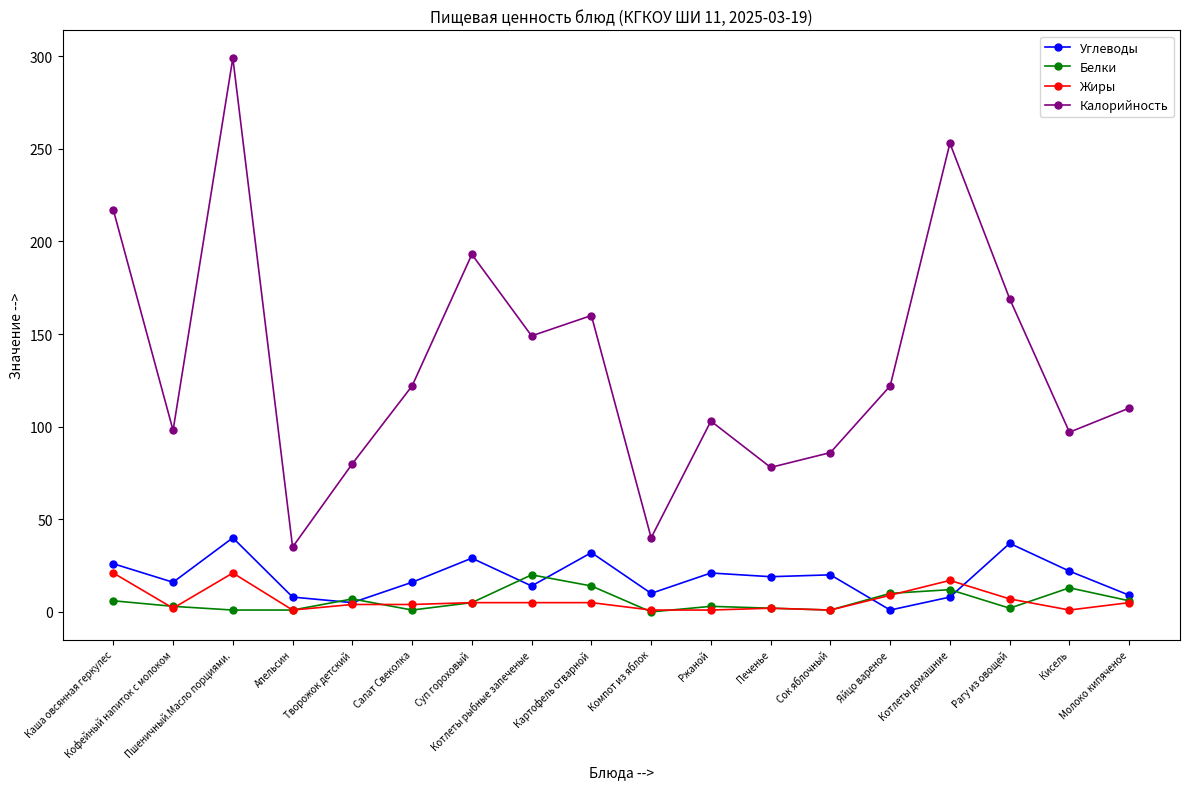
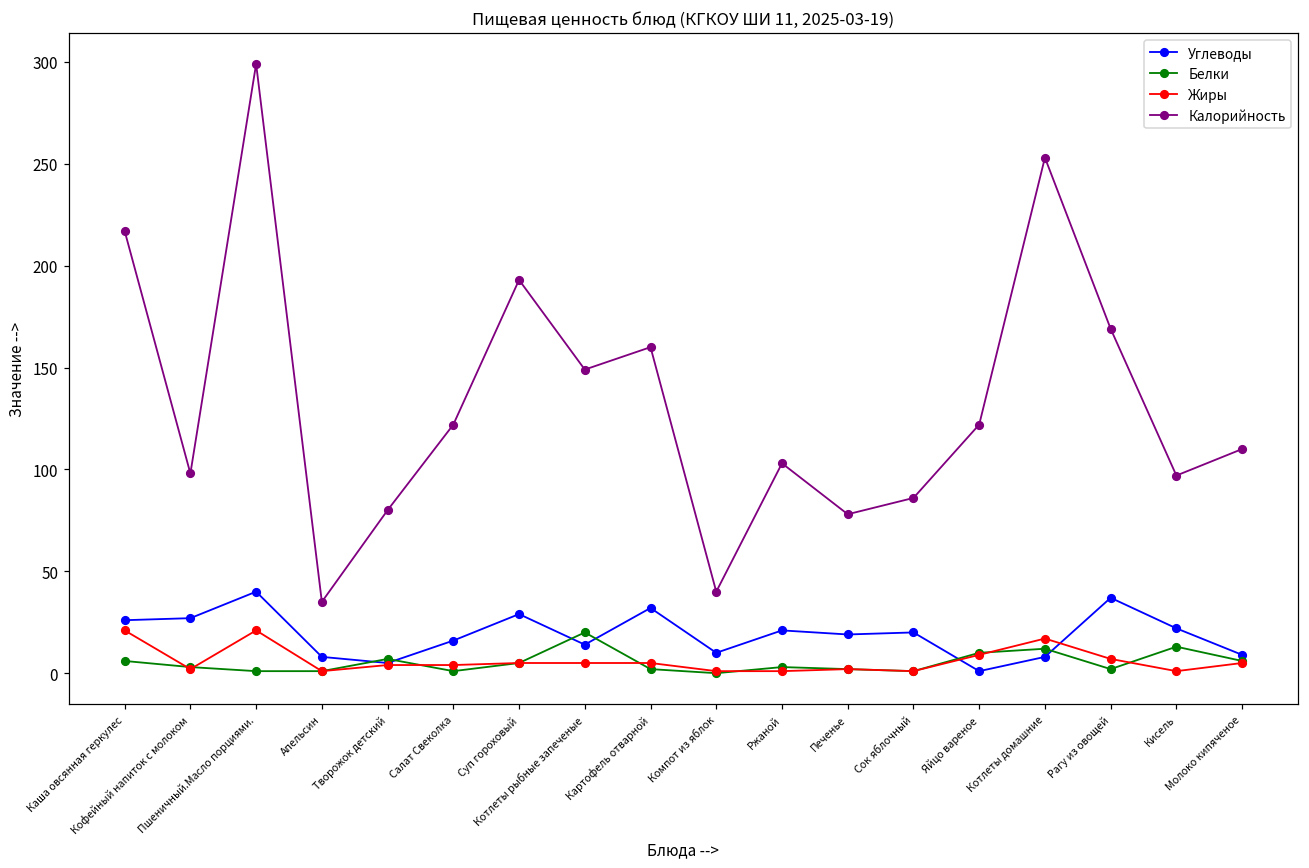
Углеводы, Кофейный напиток с молоком: 16 -> 27
Белки, Картофель отварной: 14 -> 2
